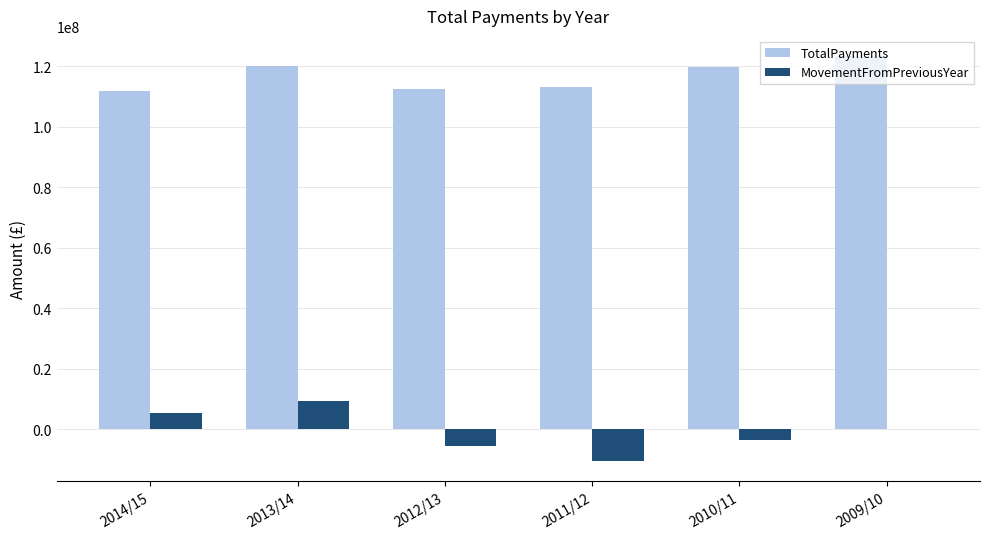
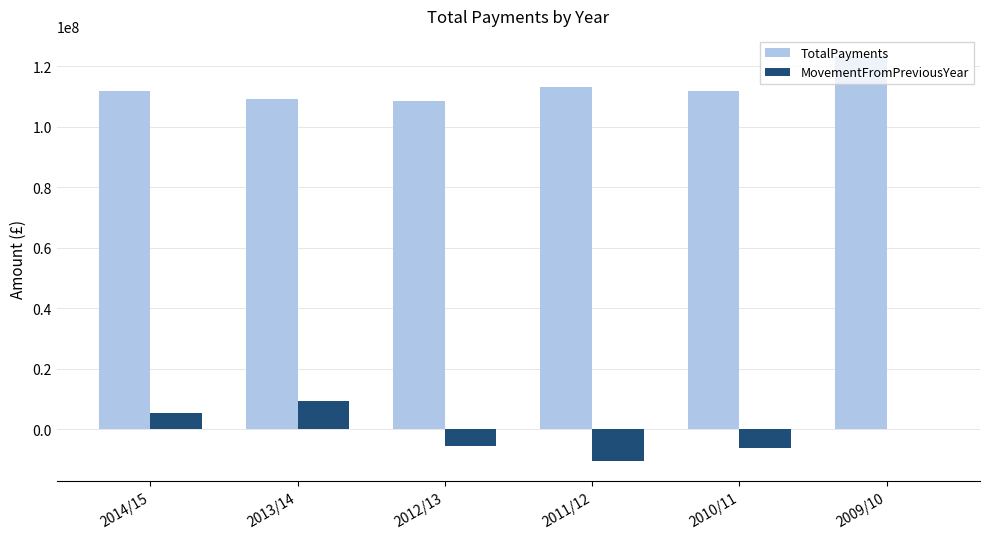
TotalPayments, 2013/14: 120000000 -> 109000000
TotalPayments, 2012/13: 113000000 -> 109000000
TotalPayments, 2010/11: 120000000 -> 112000000
MovementFromPreviousYear, 2010/11: -4000000 -> -6000000
